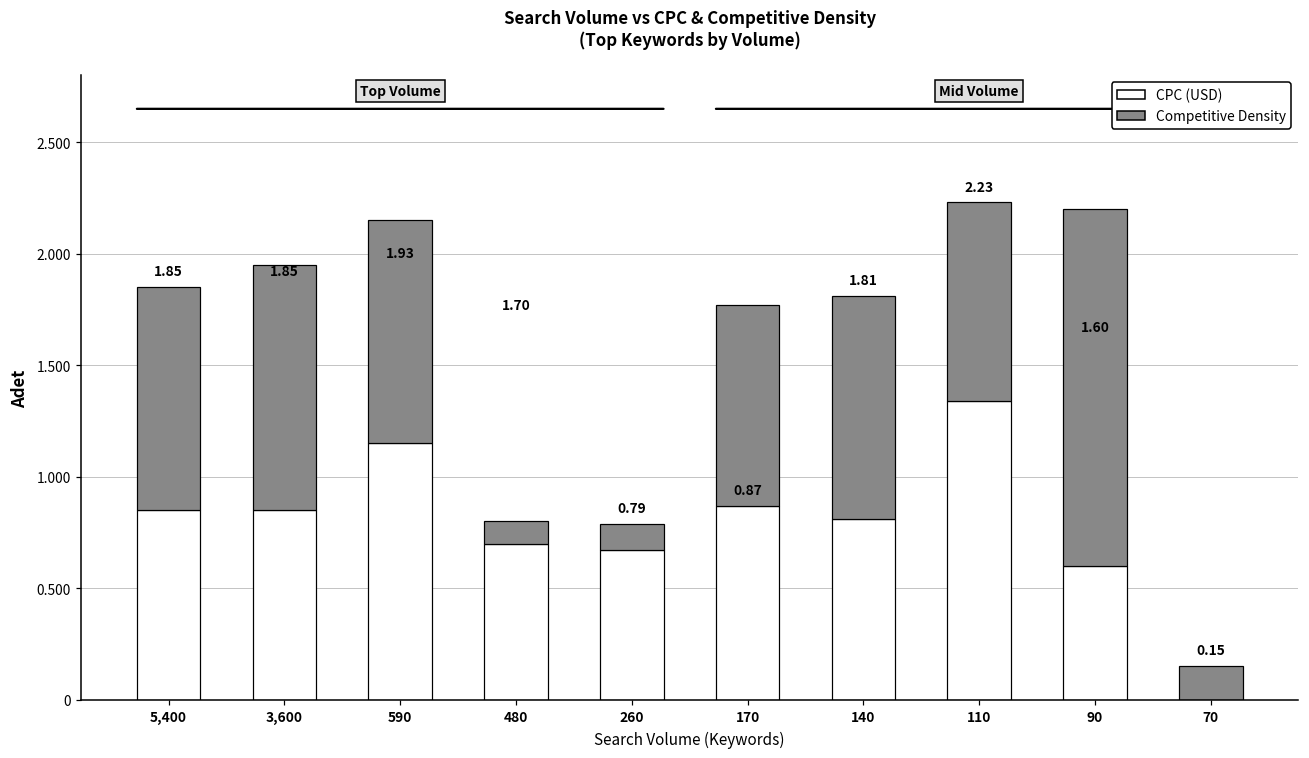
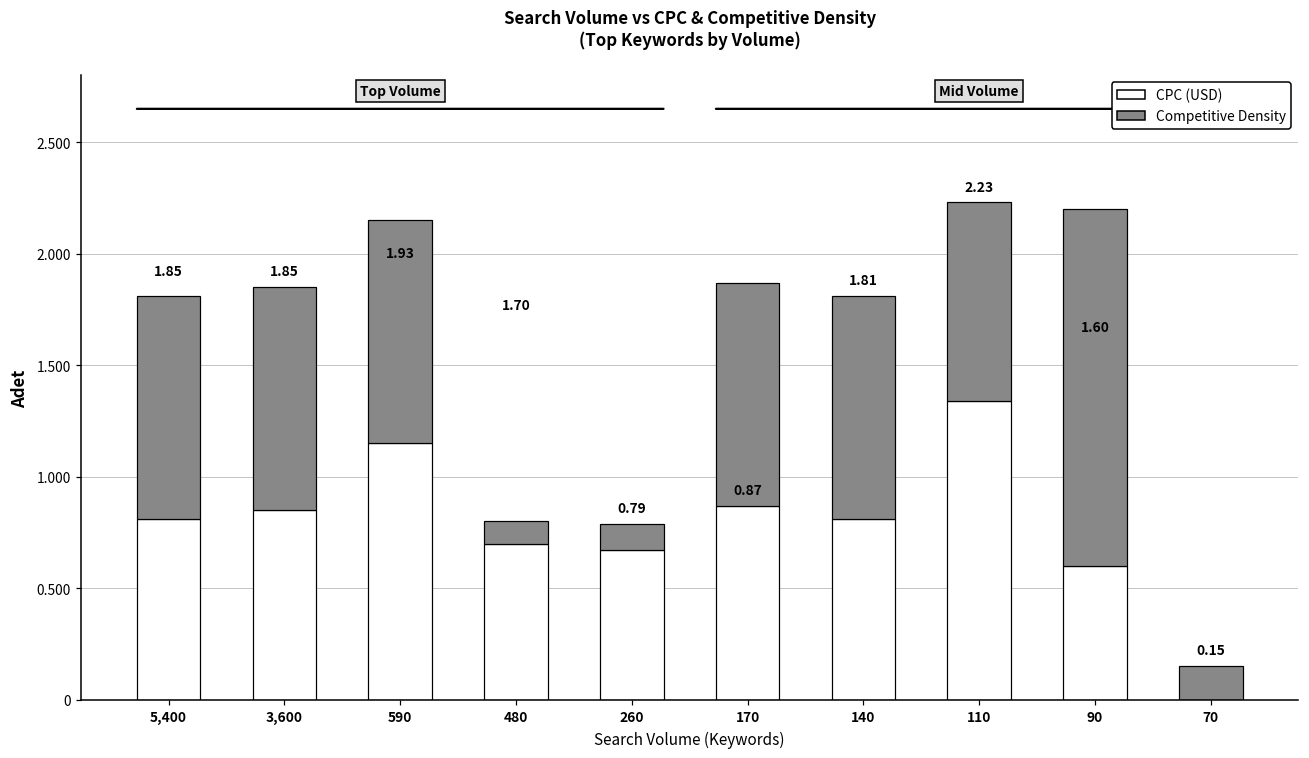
CPC (USD), 5,400: 0.85 -> 0.81
Competitive Density, 3,600: 1.1 -> 1.0
Competitive Density, 170: 0.9 -> 1.0
